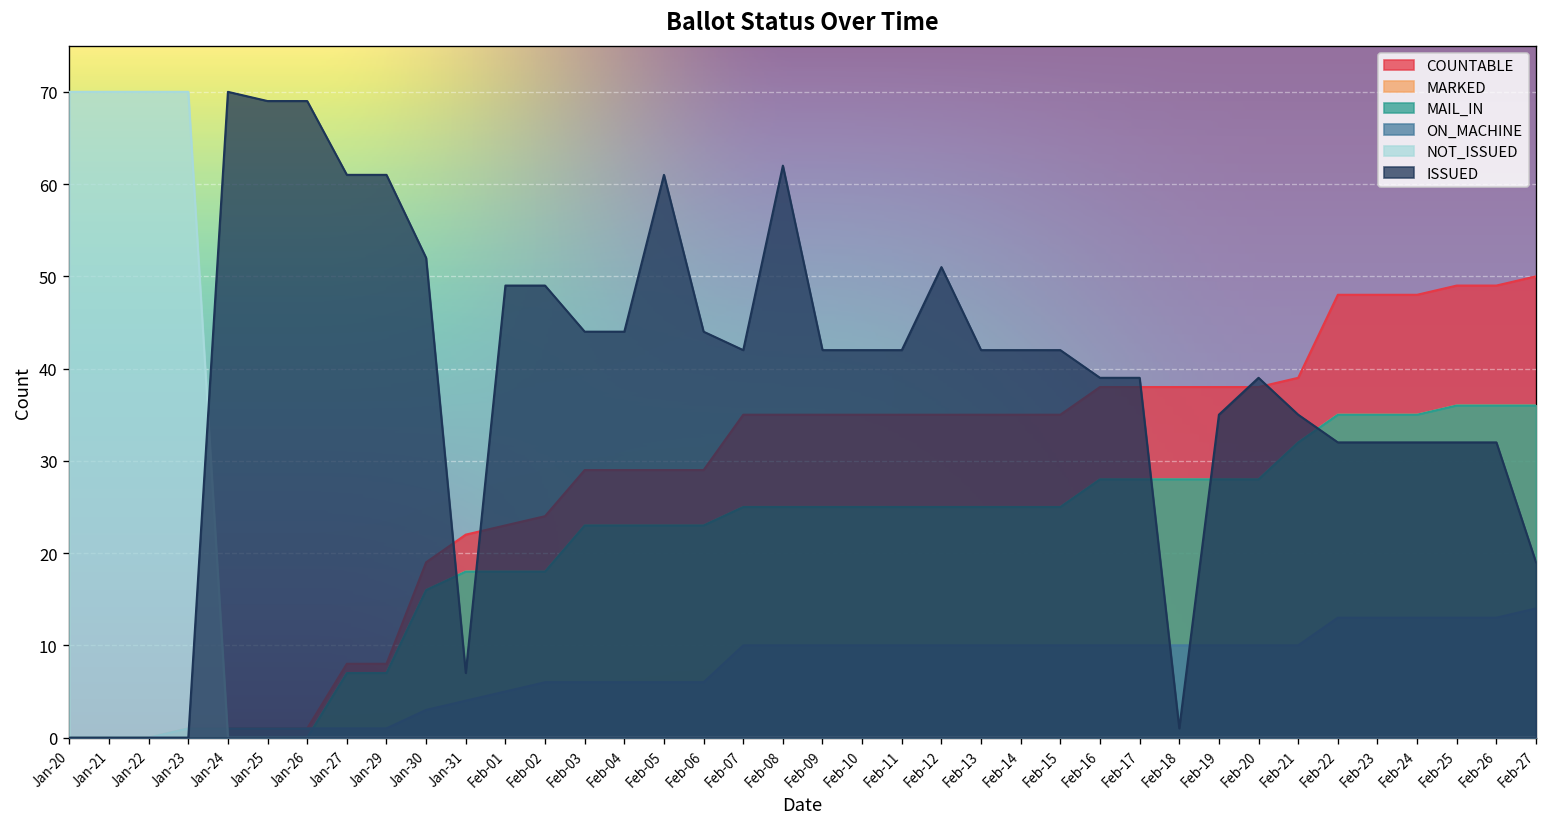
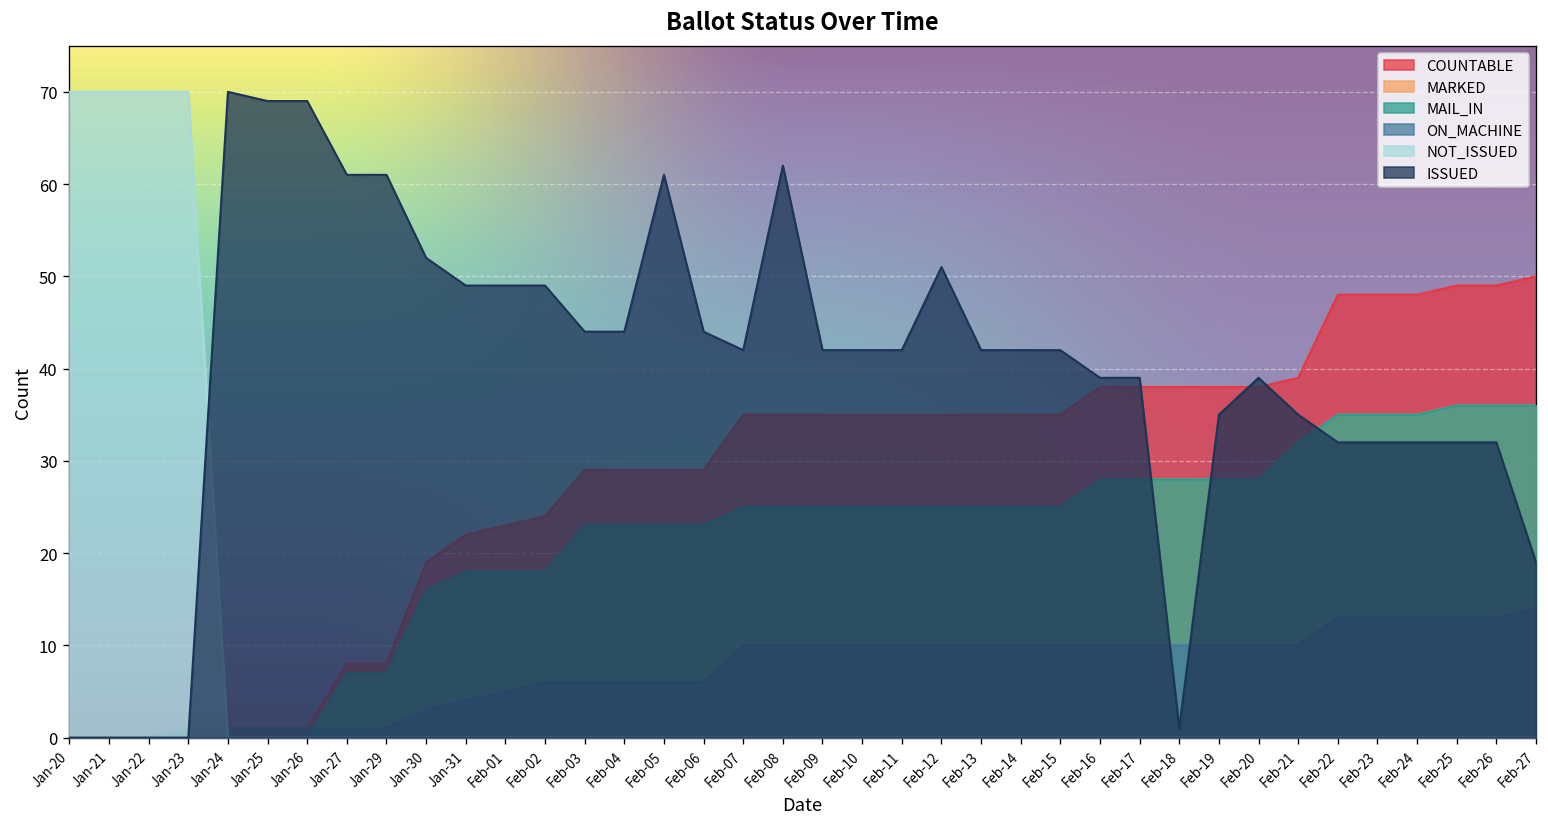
ISSUED, Jan-31: 7 -> 49
